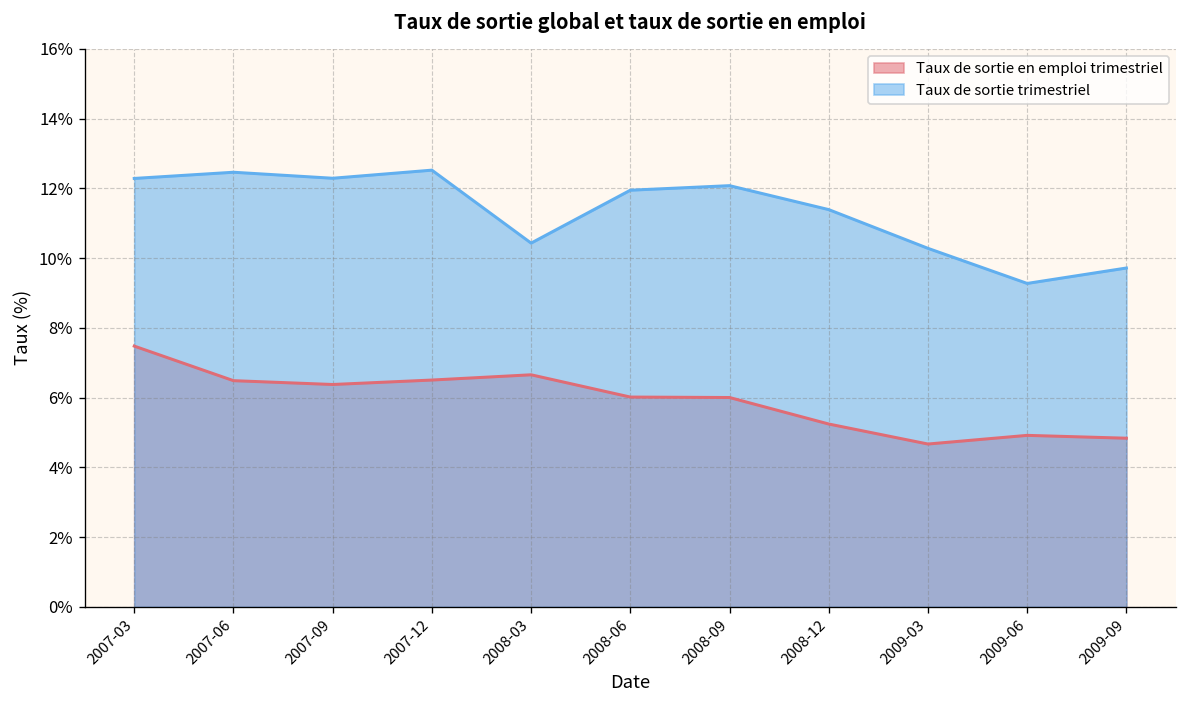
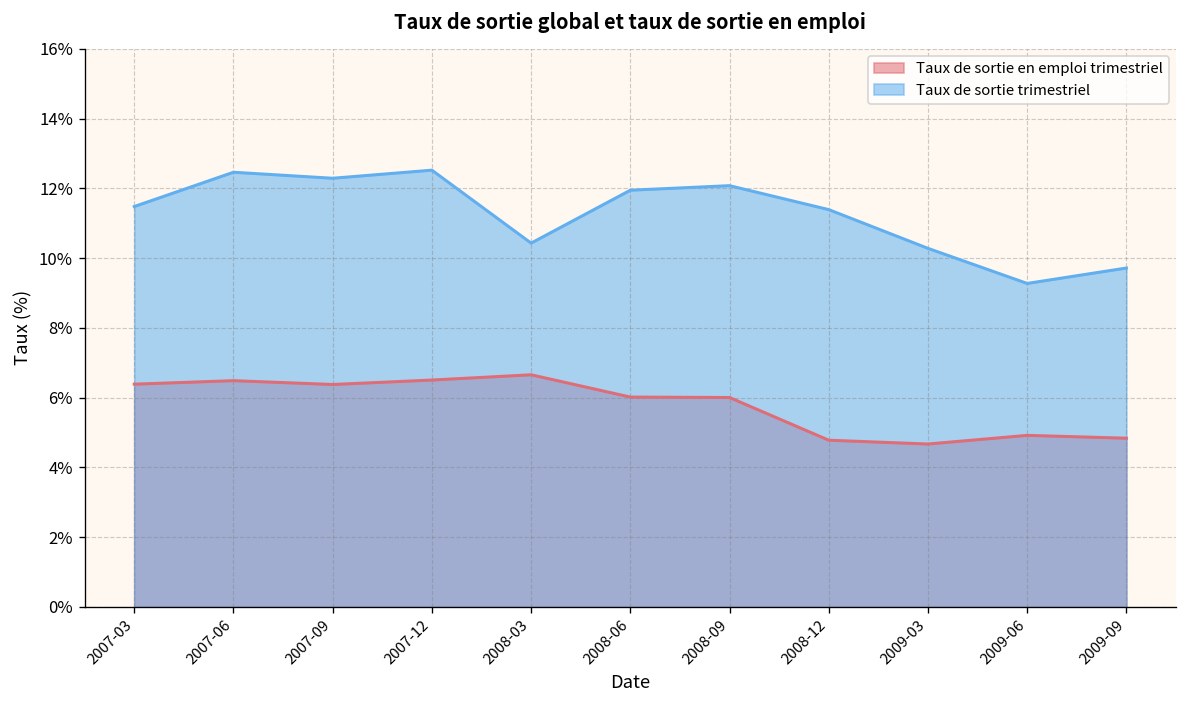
Taux de sortie en emploi trimestriel, 2007-03: 7.5% -> 6.4%
Taux de sortie trimestriel, 2007-03: 12.3% -> 11.5%
Taux de sortie en emploi trimestriel, 2008-12: 5.2% -> 4.8%
